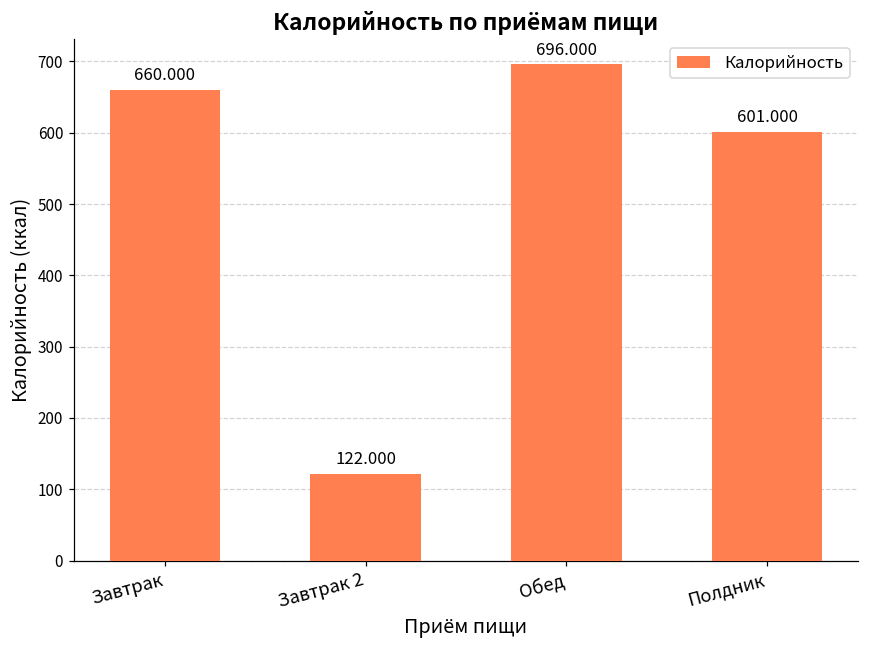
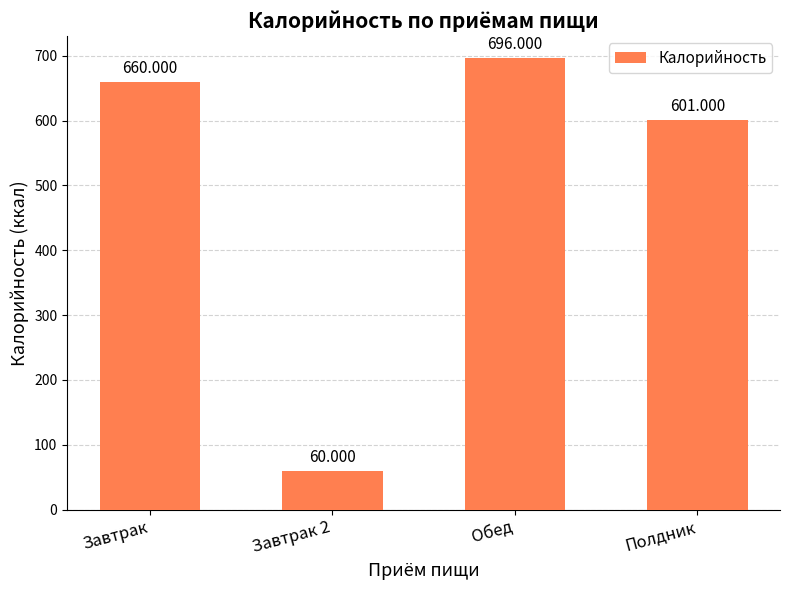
Завтрак 2: 122.000 -> 60.000
